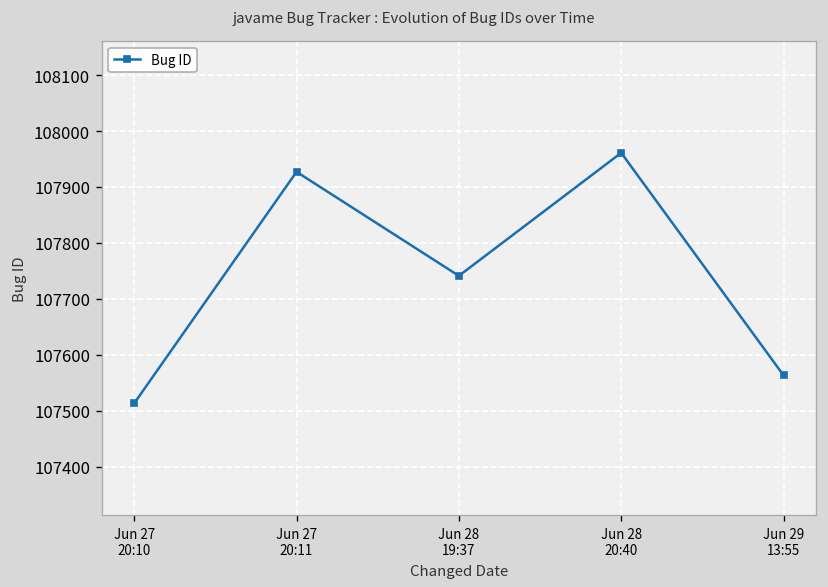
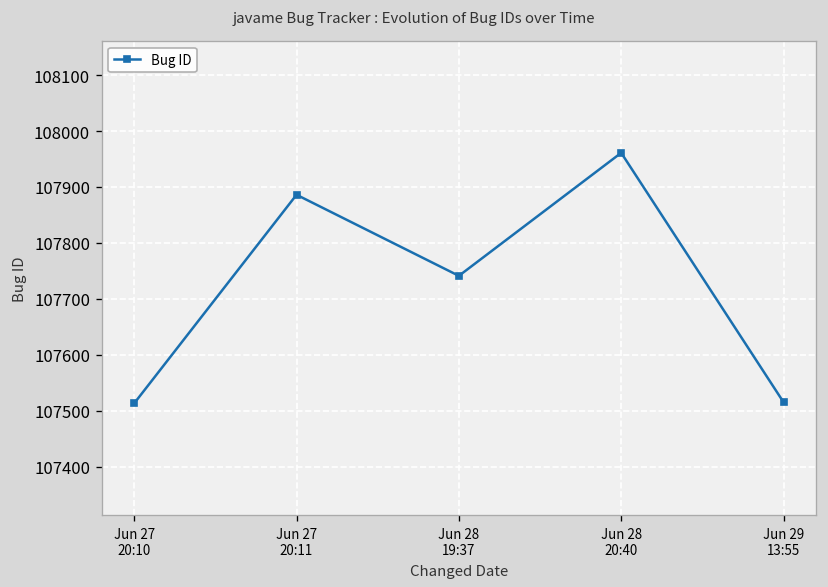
Jun 27 20:11: 107930 -> 107890
Jun 29 13:55: 107560 -> 107520
